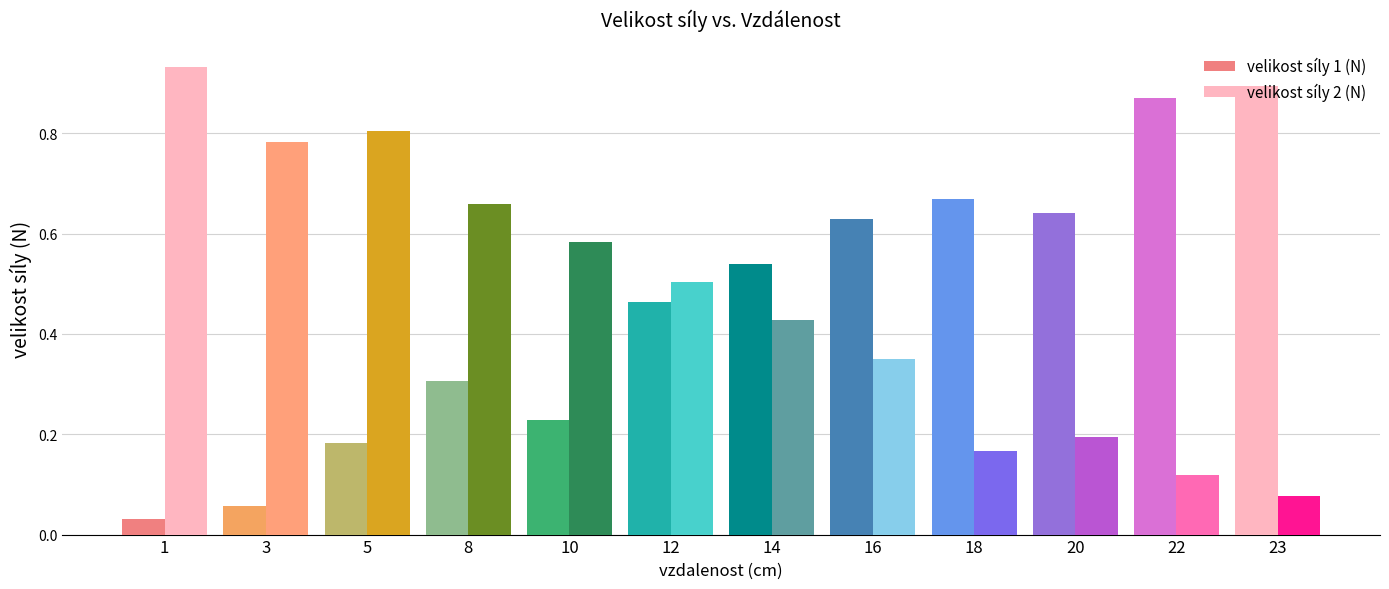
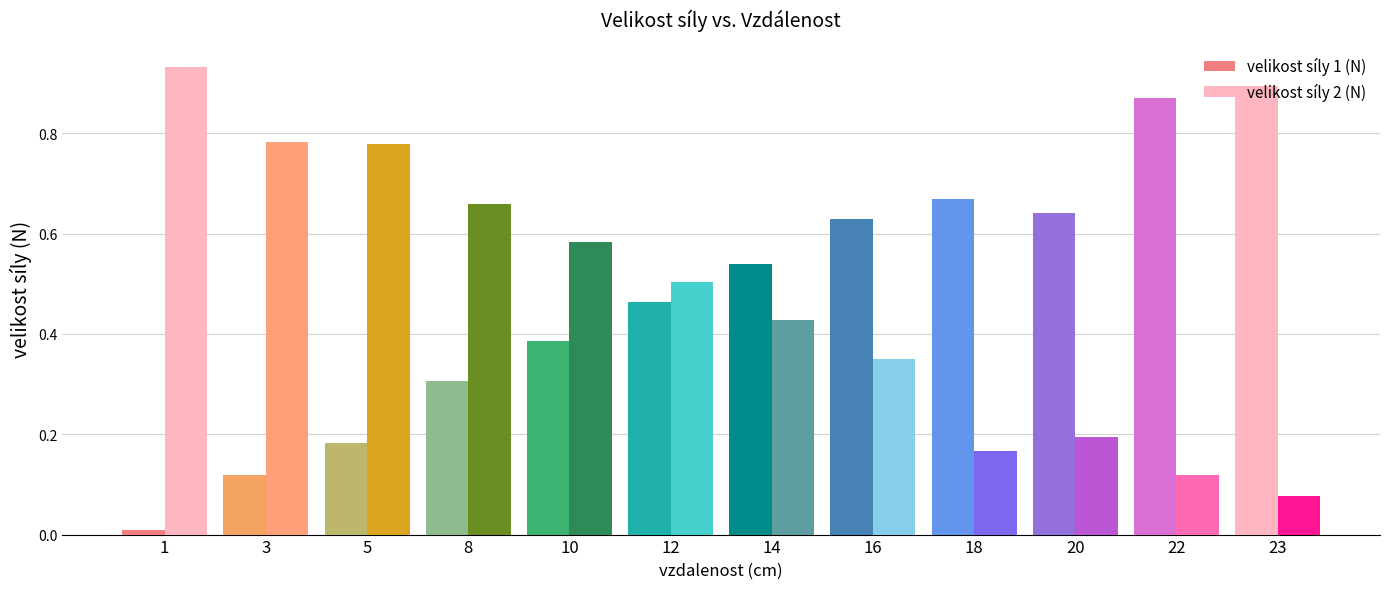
velikost síly 1 (N), 1: 0.03 -> 0.01
velikost síly 1 (N), 3: 0.06 -> 0.12
velikost síly 2 (N), 5: 0.80 -> 0.78
velikost síly 1 (N), 10: 0.23 -> 0.39
